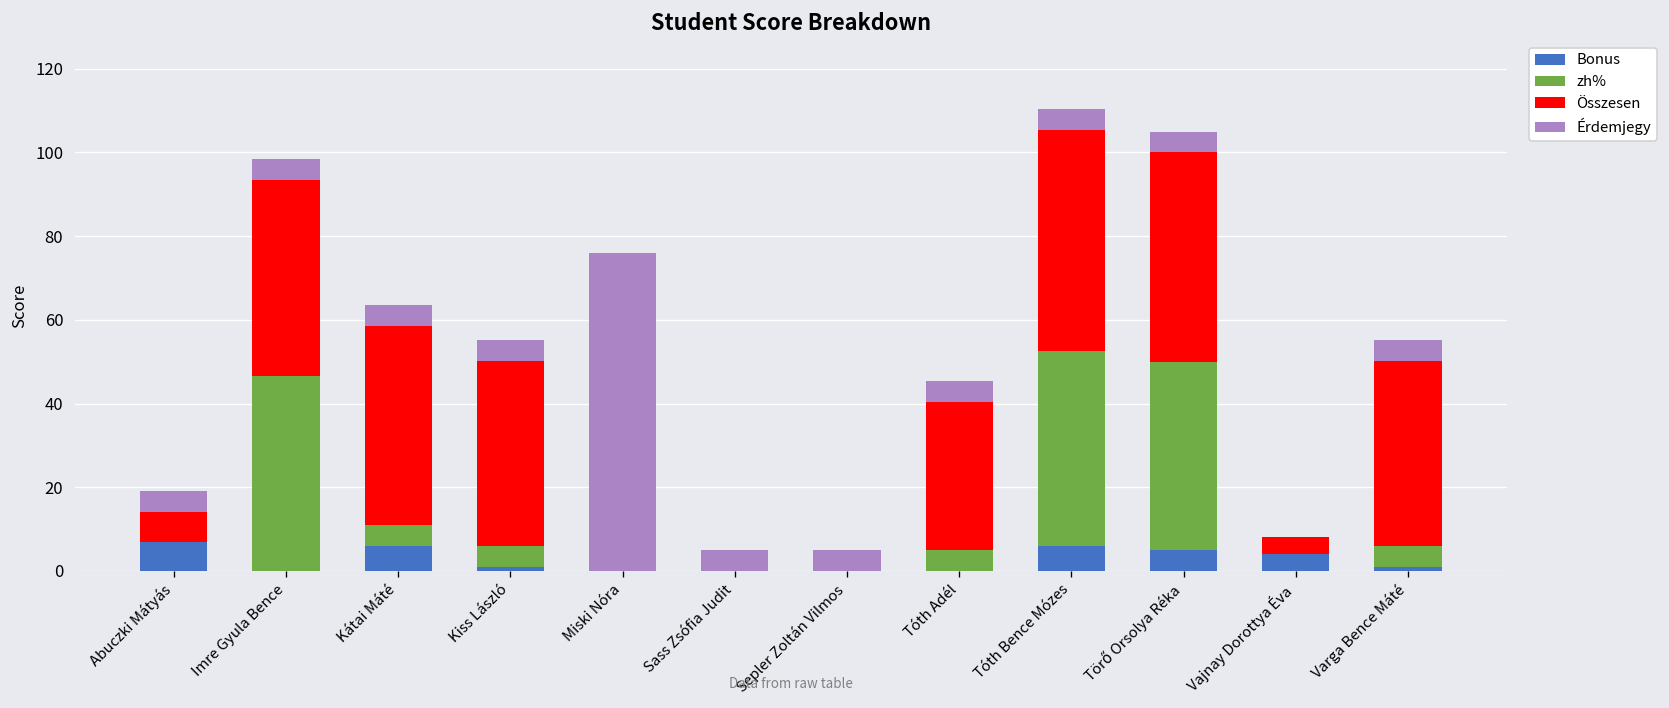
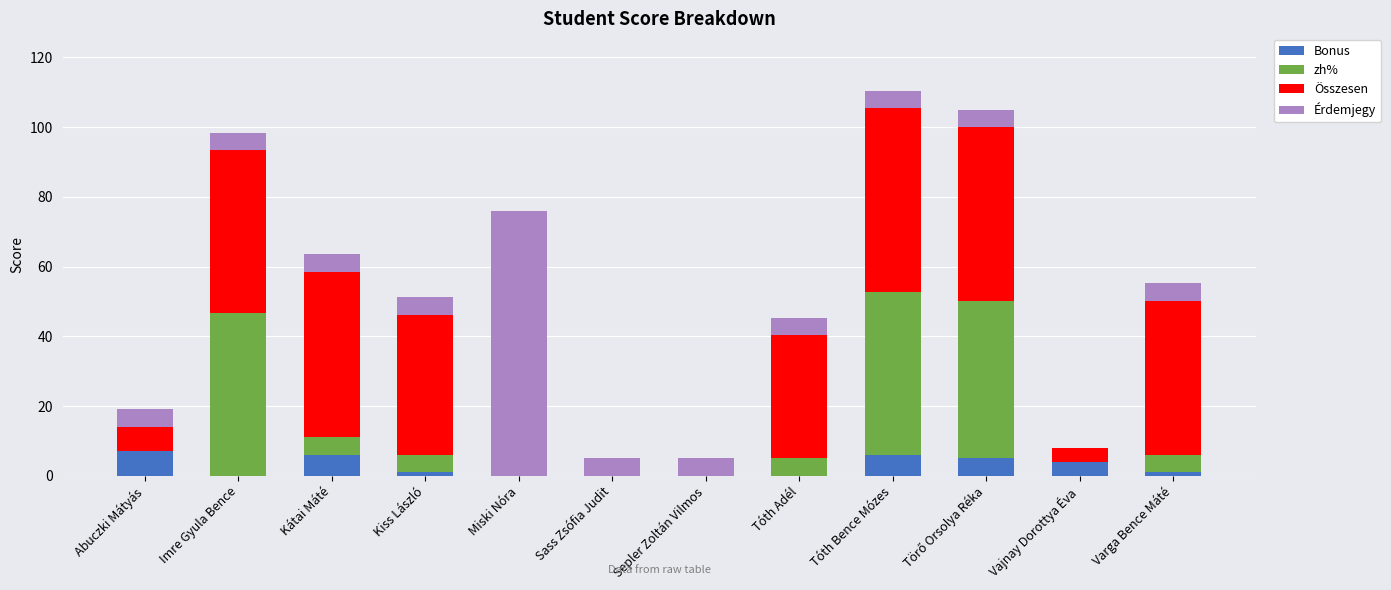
Összesen, Kiss László: 44 -> 40
